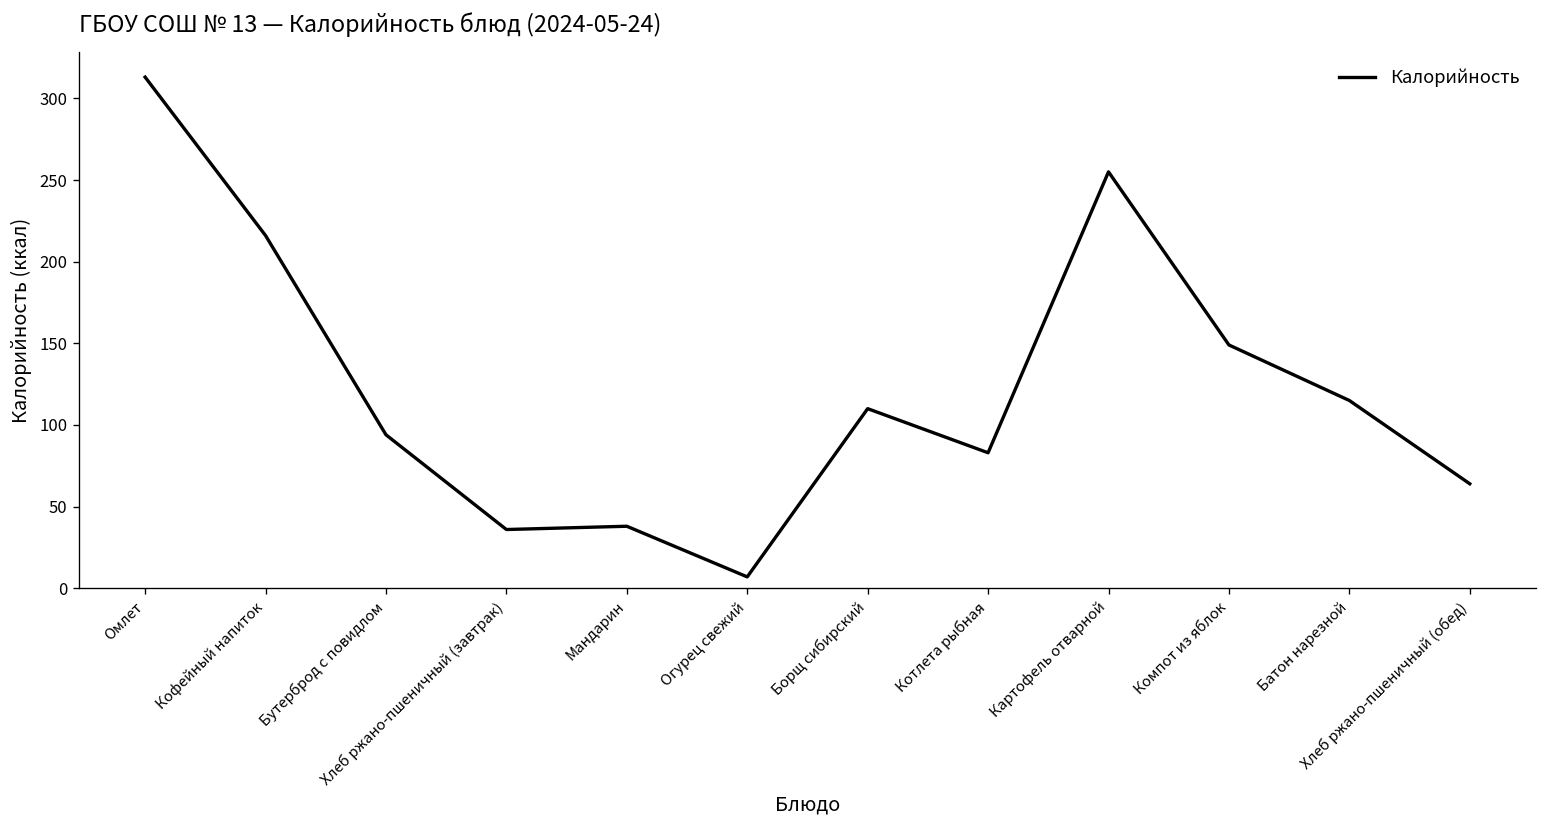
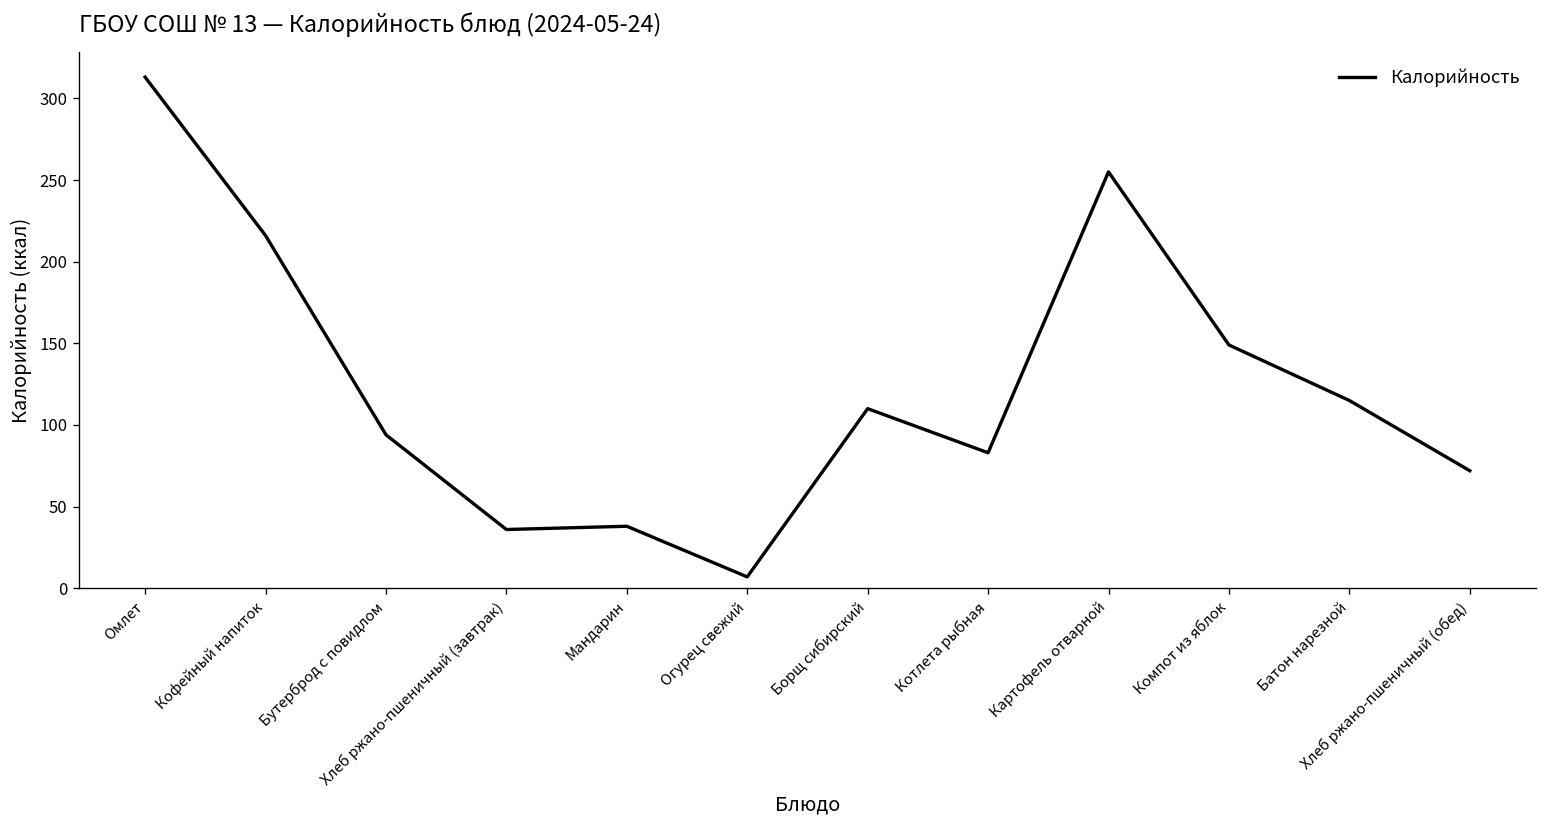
Хлеб ржано-пшеничный (обед): 64 -> 72
